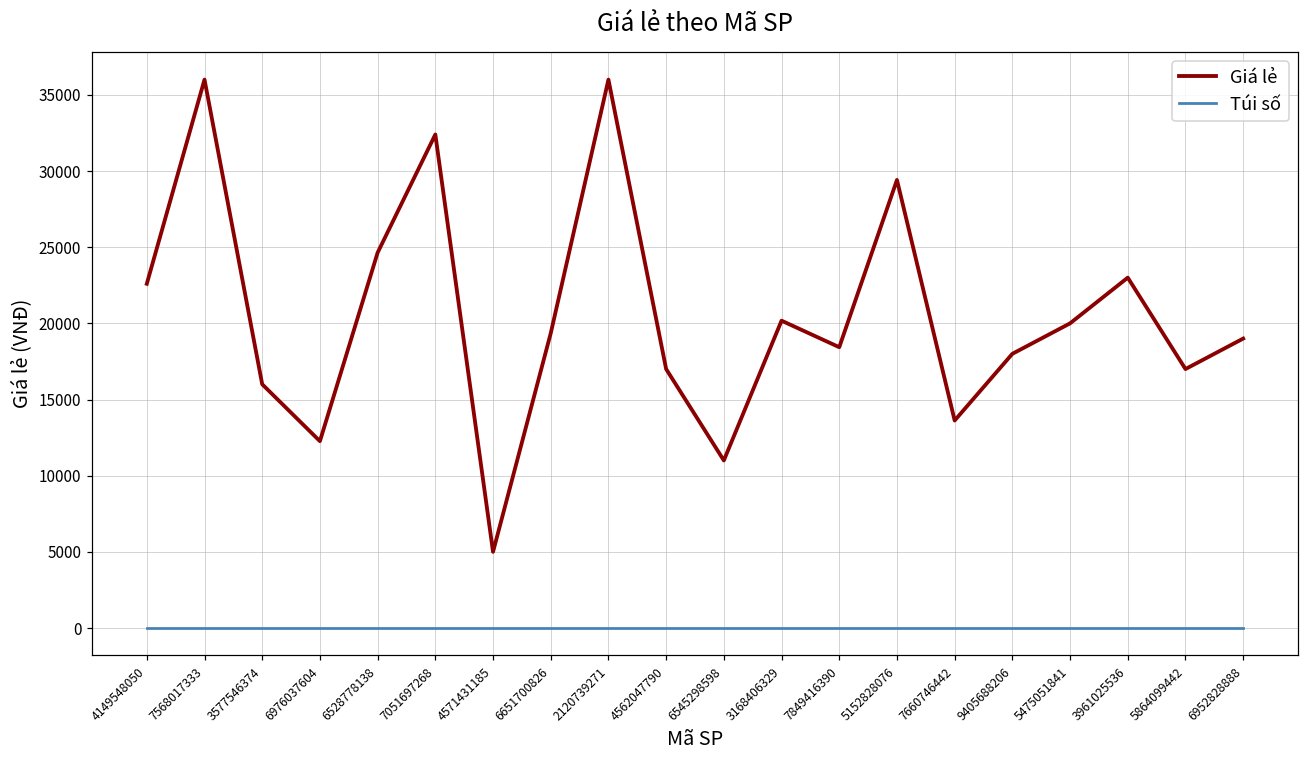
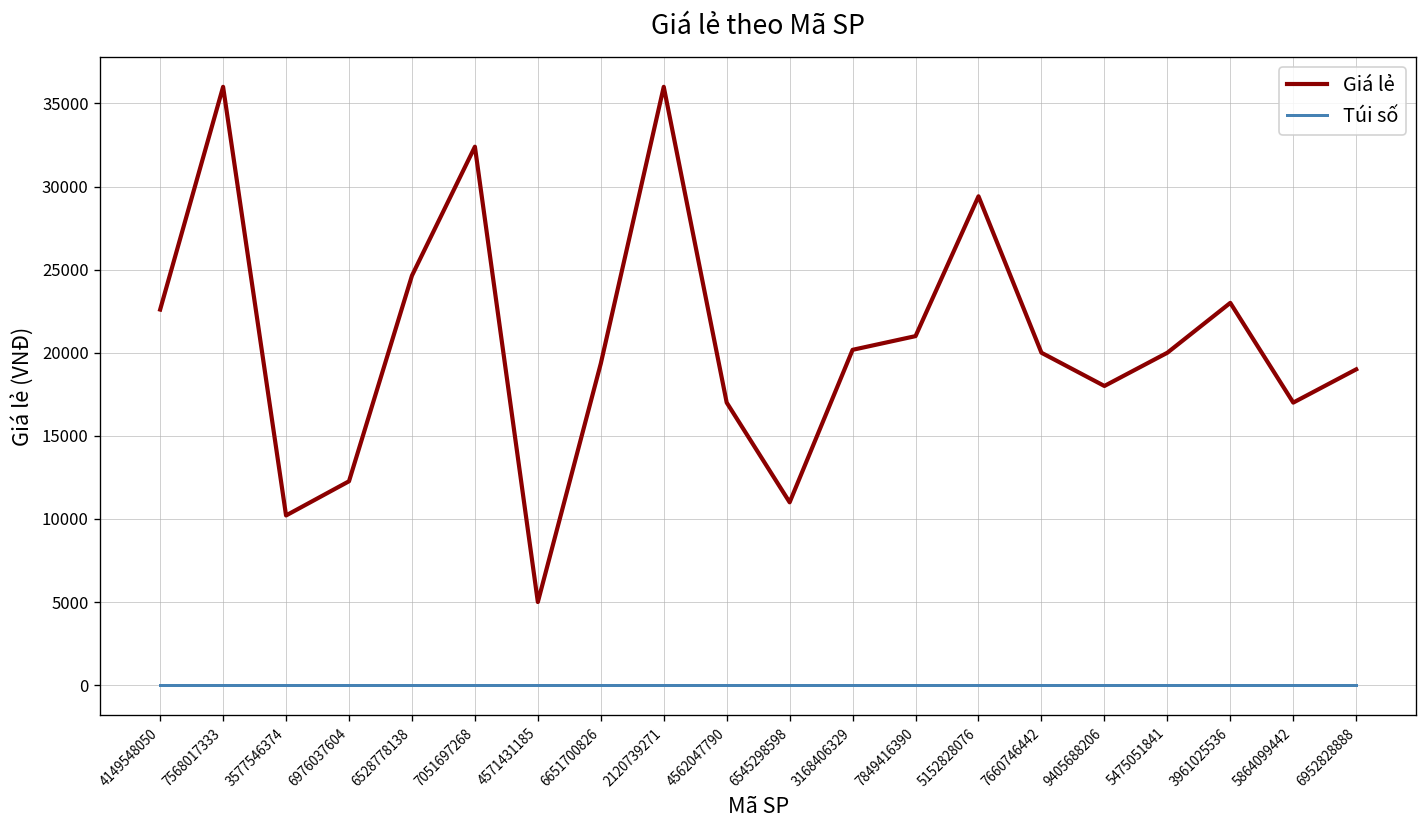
Giá lẻ, 3577546374: 16000 -> 10200
Giá lẻ, 7849416390: 18400 -> 21000
Giá lẻ, 7660746442: 13600 -> 20000
